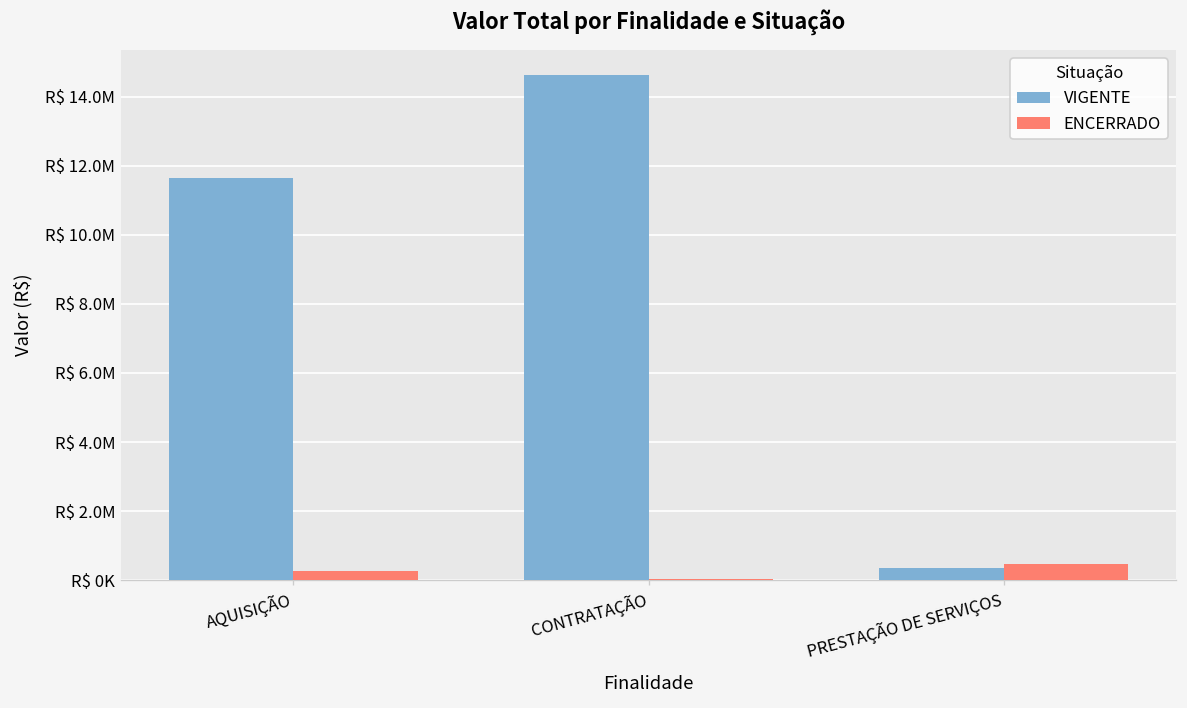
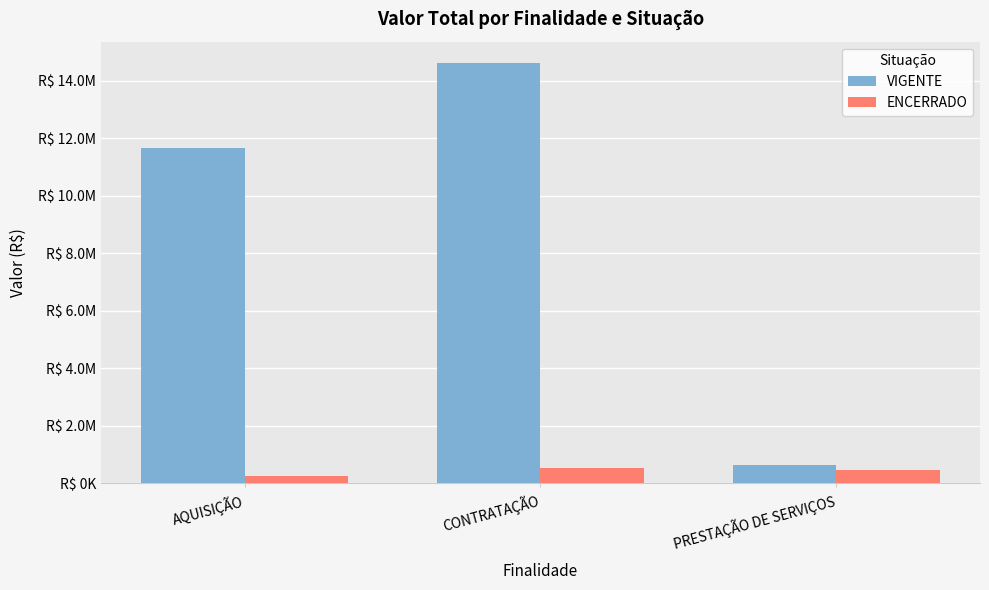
ENCERRADO, CONTRATAÇÃO: R$ 0 -> R$ 500000
VIGENTE, PRESTAÇÃO DE SERVIÇOS: R$ 300000 -> R$ 600000
